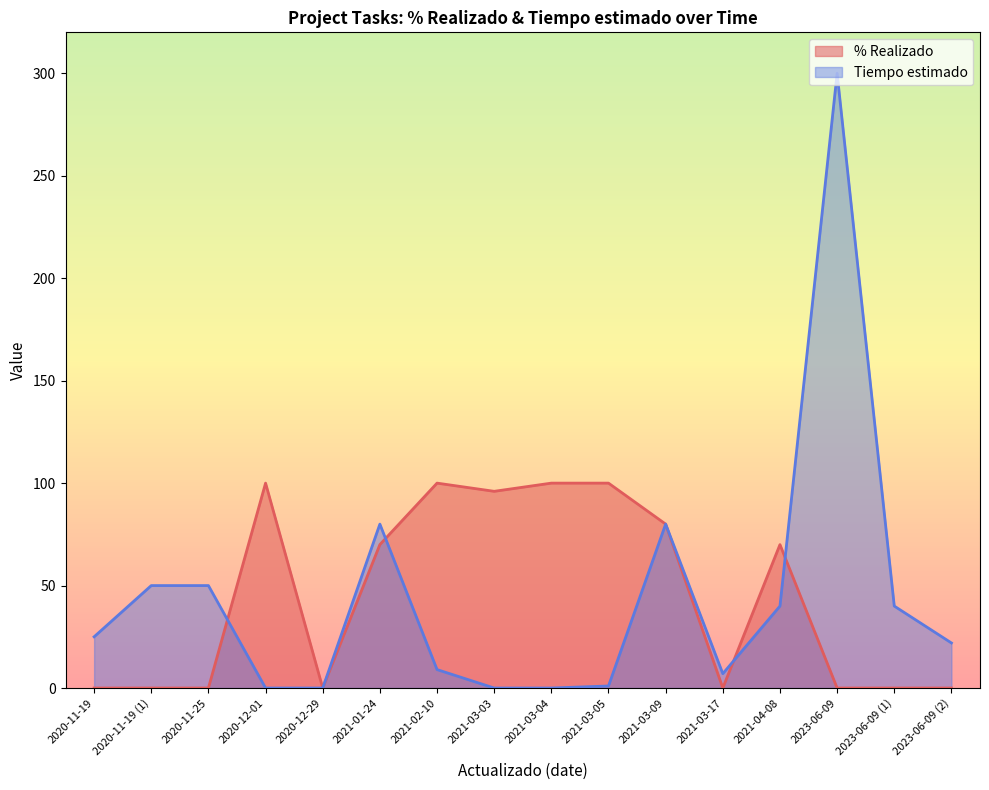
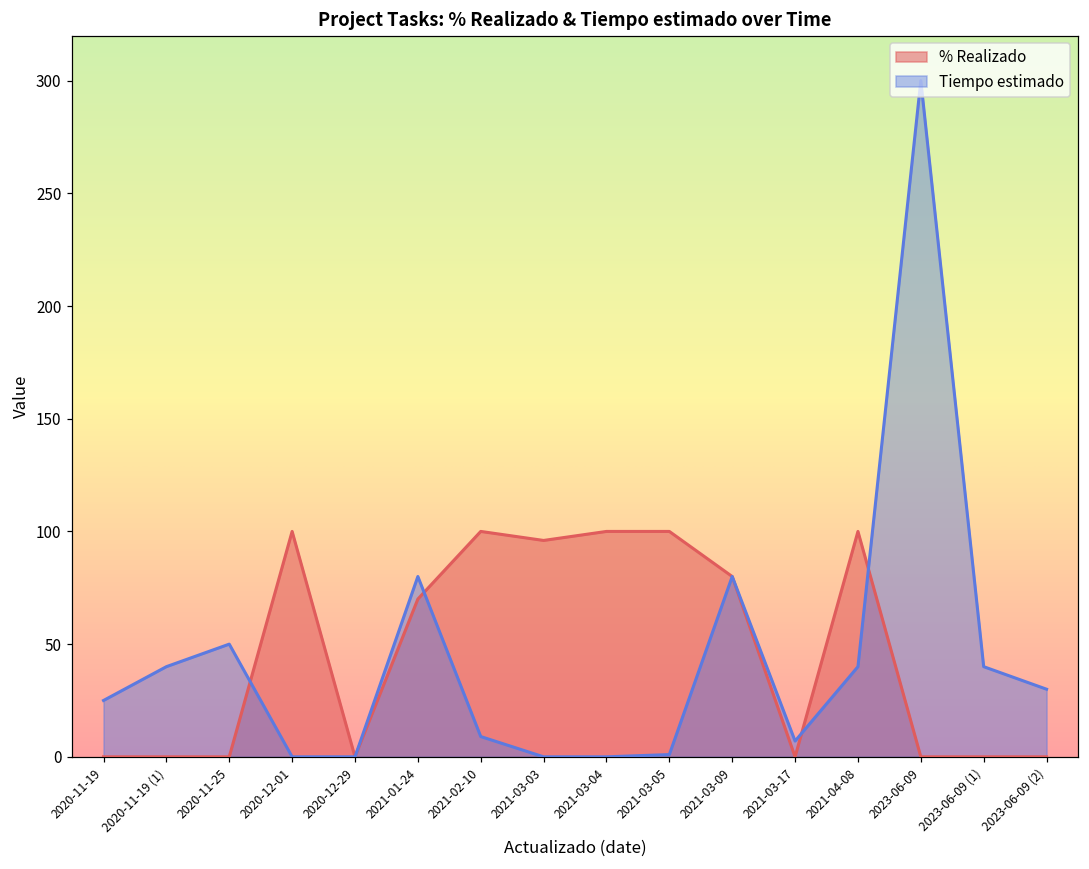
Tiempo estimado, 2020-11-19 (1): 50 -> 40
% Realizado, 2021-04-08: 70 -> 100
Tiempo estimado, 2023-06-09 (2): 22 -> 30
